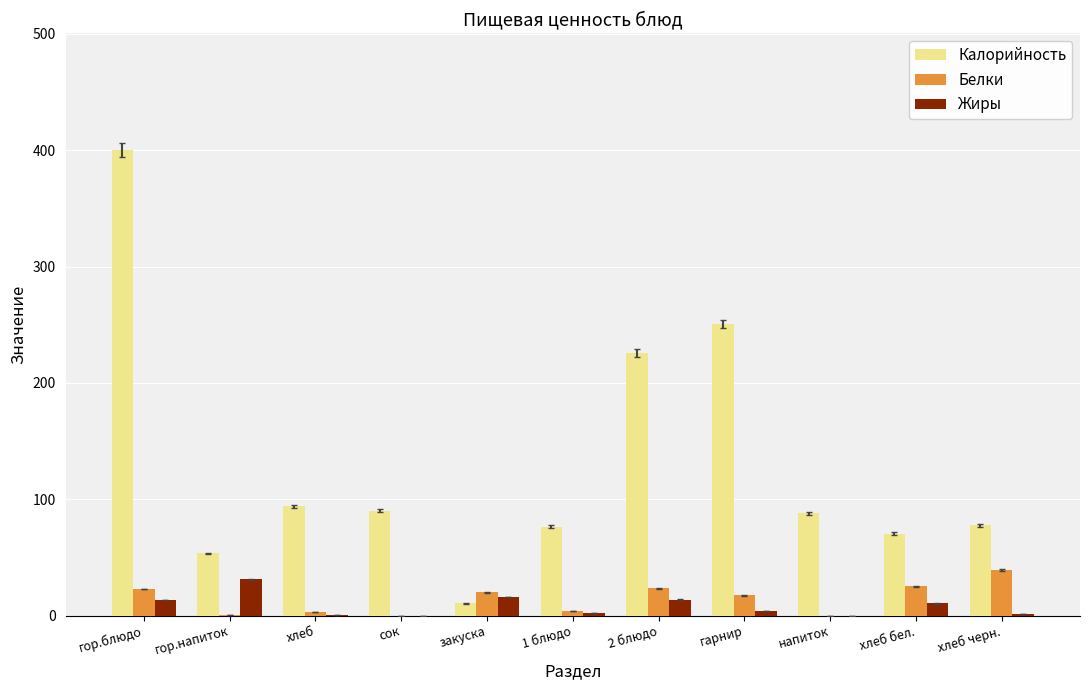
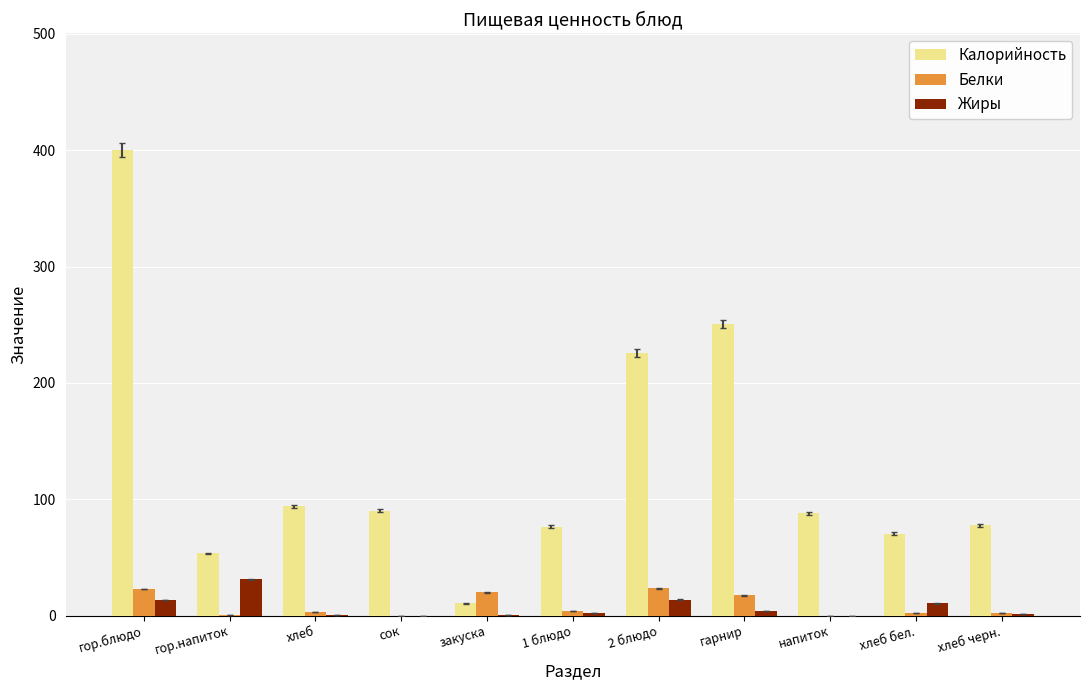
Жиры, закуска: 16 -> 0
Белки, хлеб бел.: 25 -> 2
Белки, хлеб черн.: 39 -> 3
